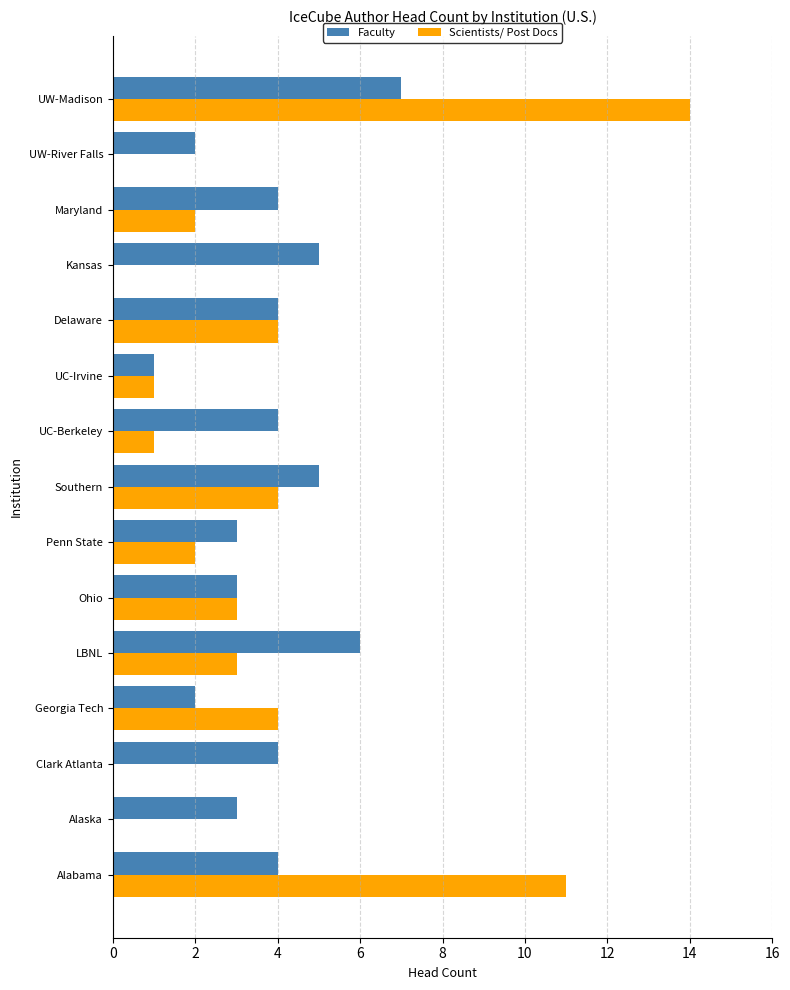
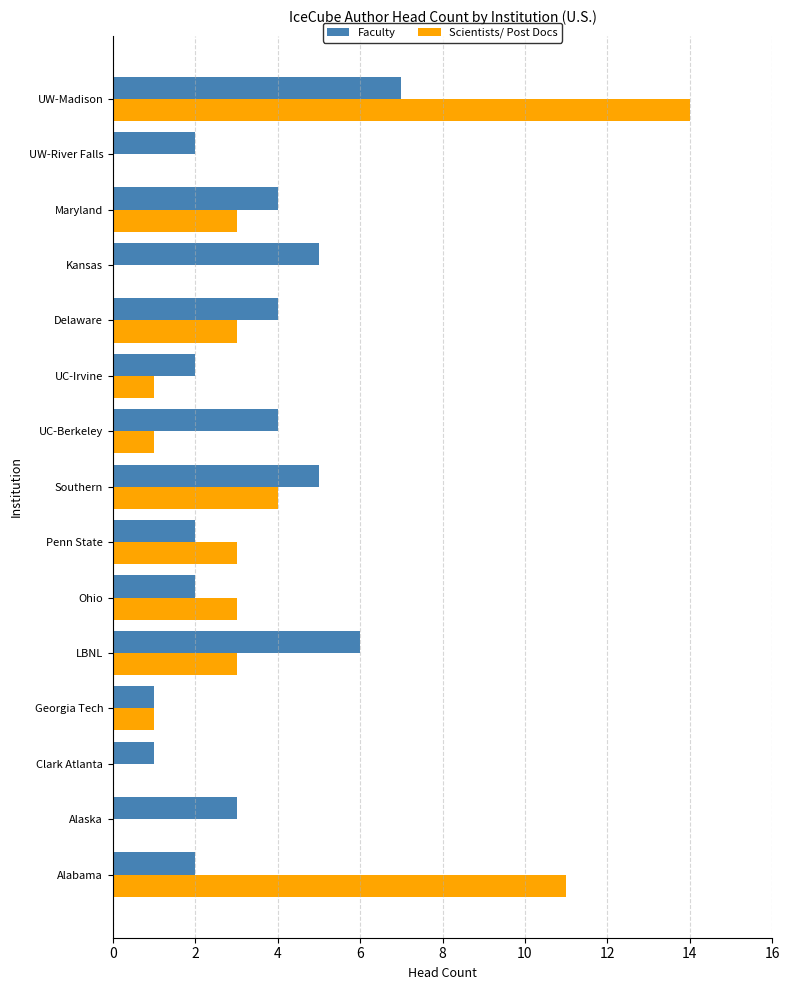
Scientists/ Post Docs, Maryland: 2 -> 3
Scientists/ Post Docs, Delaware: 4 -> 3
Faculty, UC-Irvine: 1 -> 2
Faculty, Penn State: 3 -> 2
Scientists/ Post Docs, Penn State: 2 -> 3
Faculty, Ohio: 3 -> 2
Faculty, Georgia Tech: 2 -> 1
Scientists/ Post Docs, Georgia Tech: 4 -> 1
Faculty, Clark Atlanta: 4 -> 1
Faculty, Alabama: 4 -> 2
